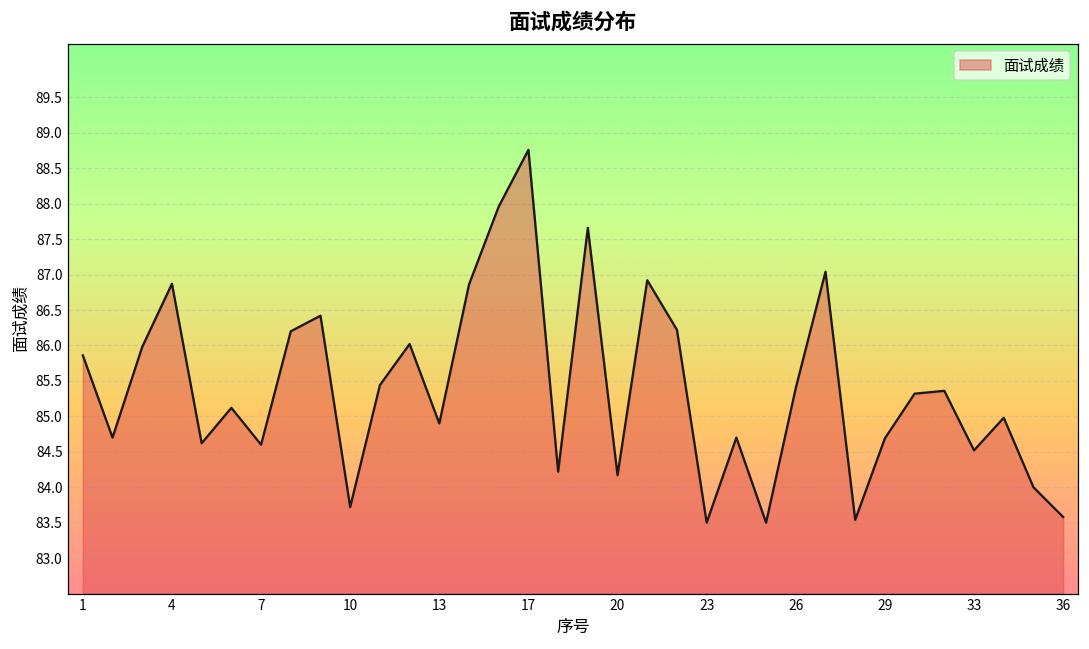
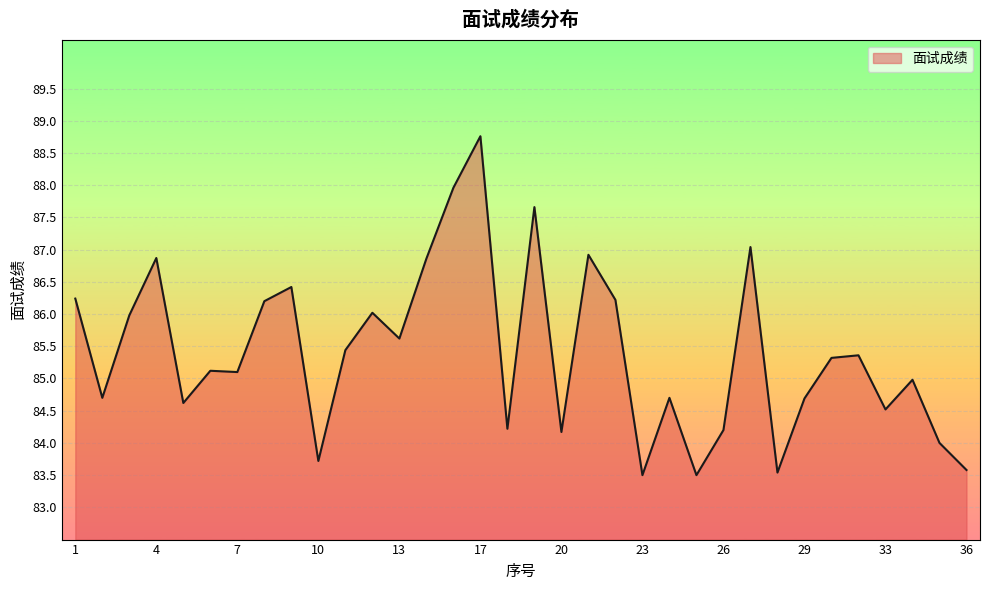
1: 85.9 -> 86.2
7: 84.6 -> 85.1
13: 84.9 -> 85.6
26: 85.4 -> 84.2
